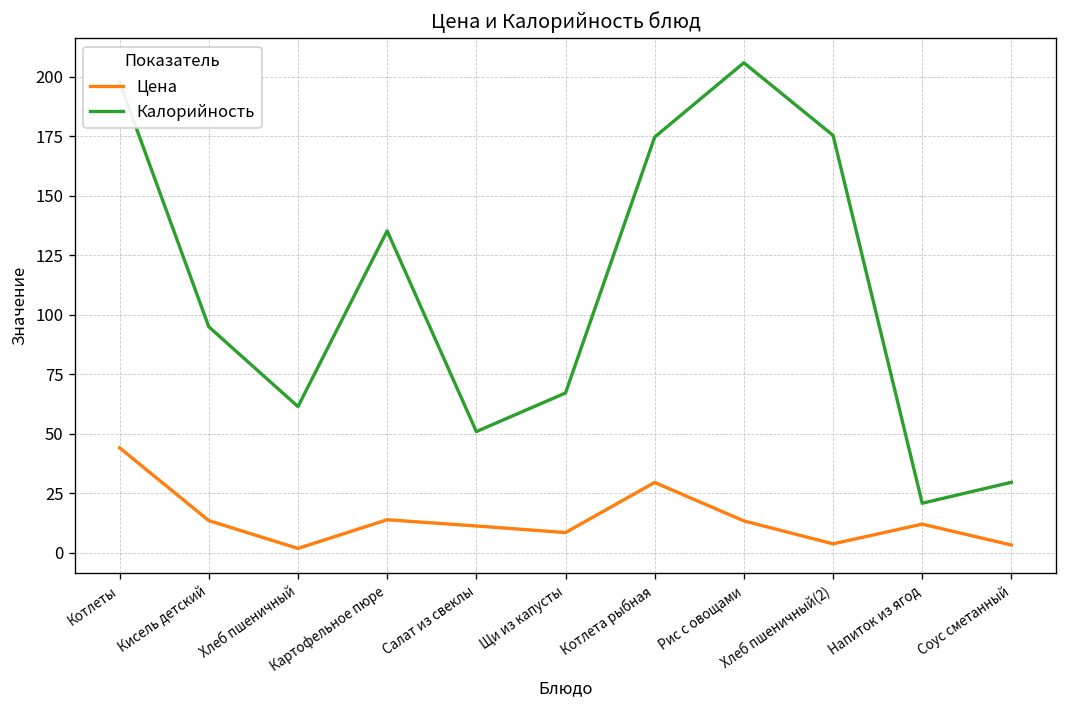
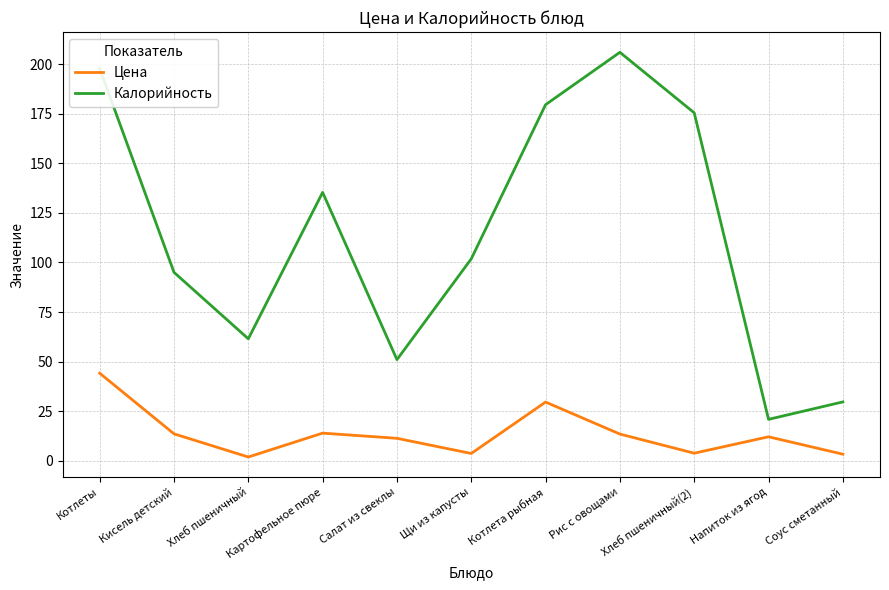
Цена, Щи из капусты: 9 -> 4
Калорийность, Щи из капусты: 67 -> 102
Калорийность, Котлета рыбная: 175 -> 180
